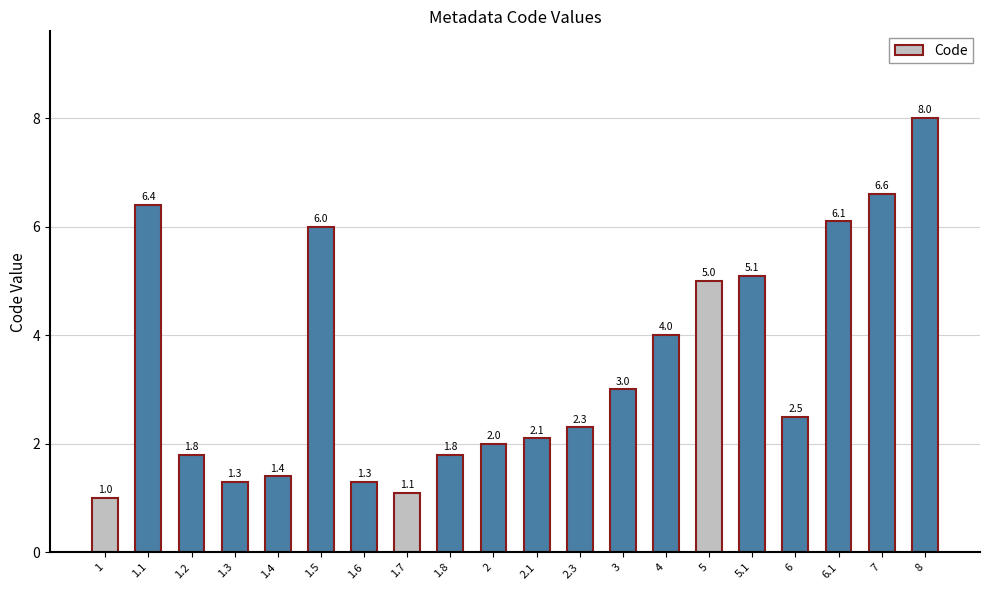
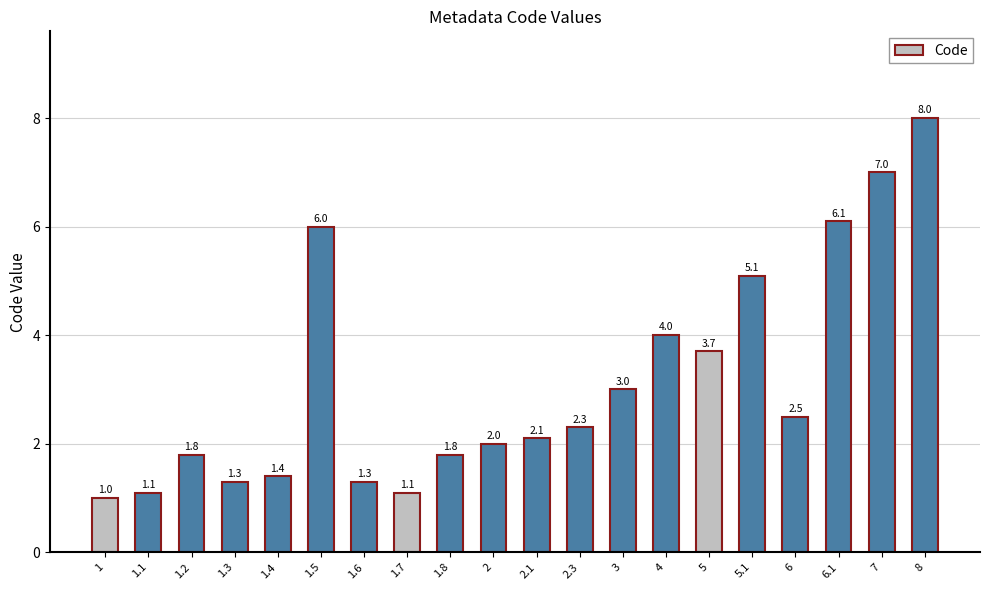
1.1: 6.4 -> 1.1
5: 5.0 -> 3.7
7: 6.6 -> 7.0
